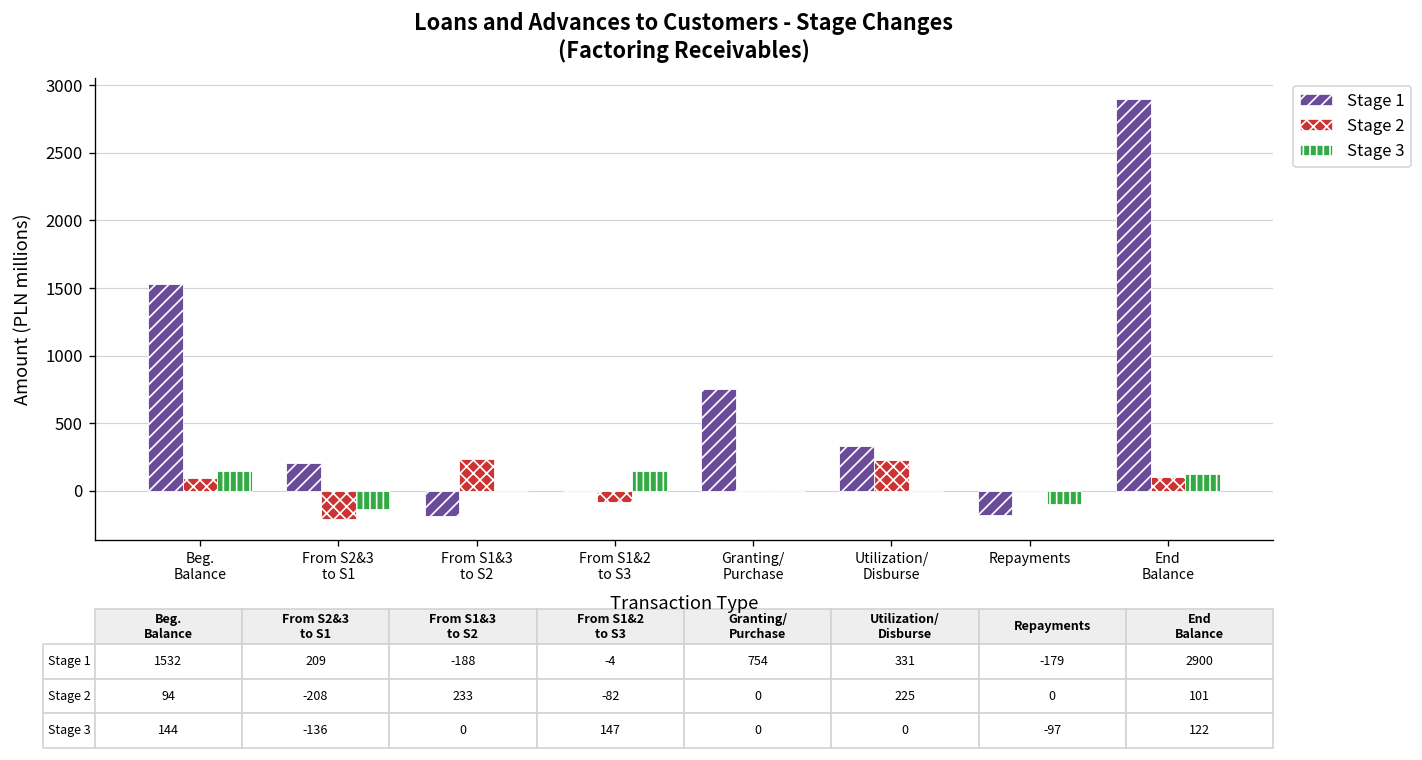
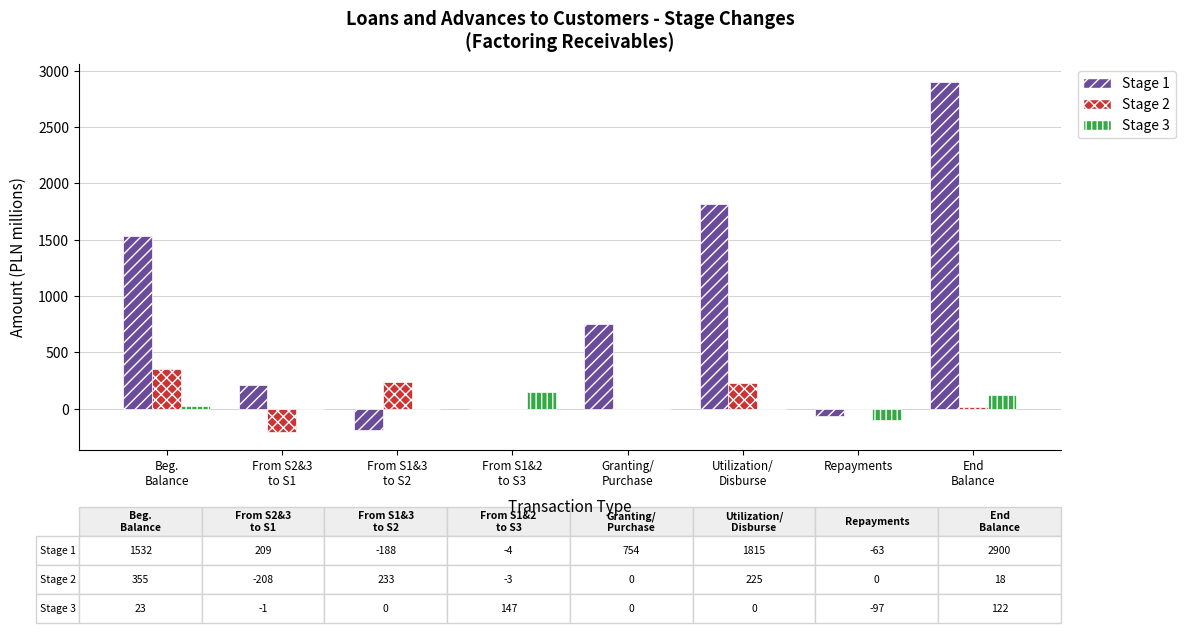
Stage 2, Beg. Balance: 94 -> 355
Stage 3, Beg. Balance: 144 -> 23
Stage 3, From S2&3 to S1: -136 -> -1
Stage 2, From S1&2 to S3: -82 -> -3
Stage 1, Utilization/ Disburse: 331 -> 1815
Stage 1, Repayments: -179 -> -63
Stage 2, End Balance: 101 -> 18
